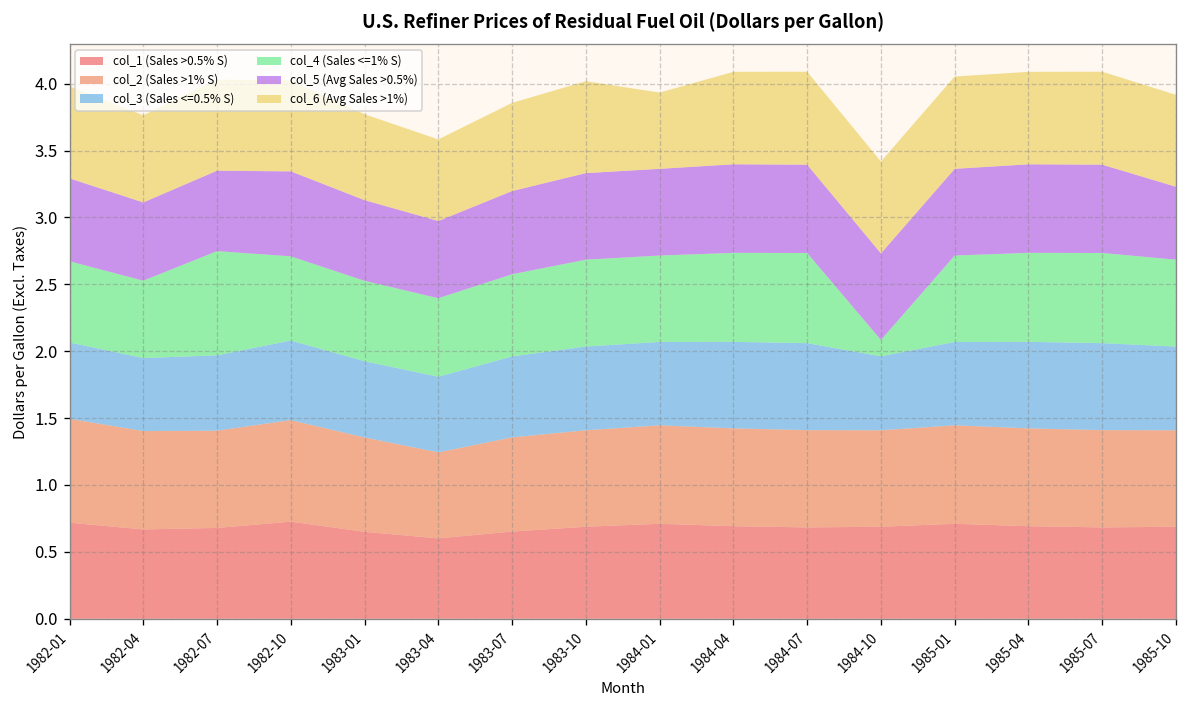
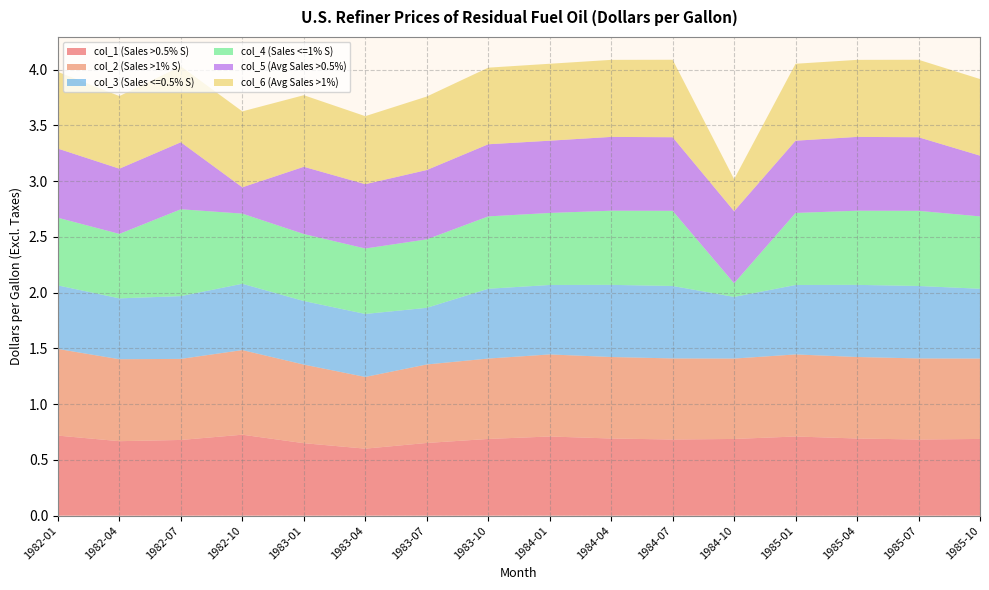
col_5 (Avg Sales >0.5%), 1982-10: 0.64 -> 0.24
col_3 (Sales <=0.5% S), 1983-07: 0.61 -> 0.51
col_6 (Avg Sales >1%), 1984-01: 0.57 -> 0.69
col_6 (Avg Sales >1%), 1984-10: 0.69 -> 0.29
